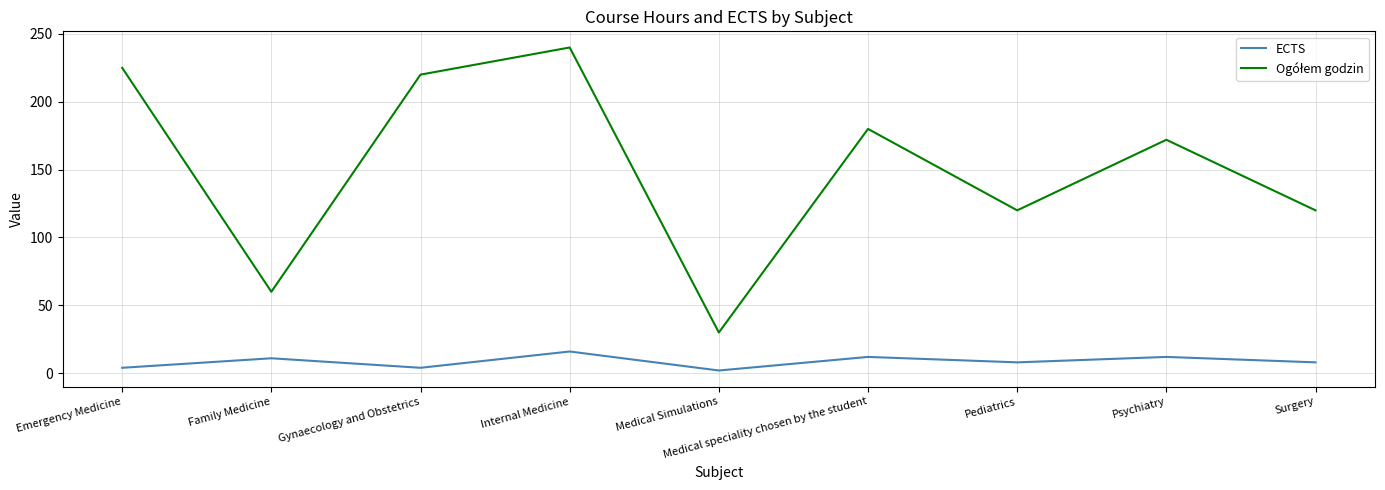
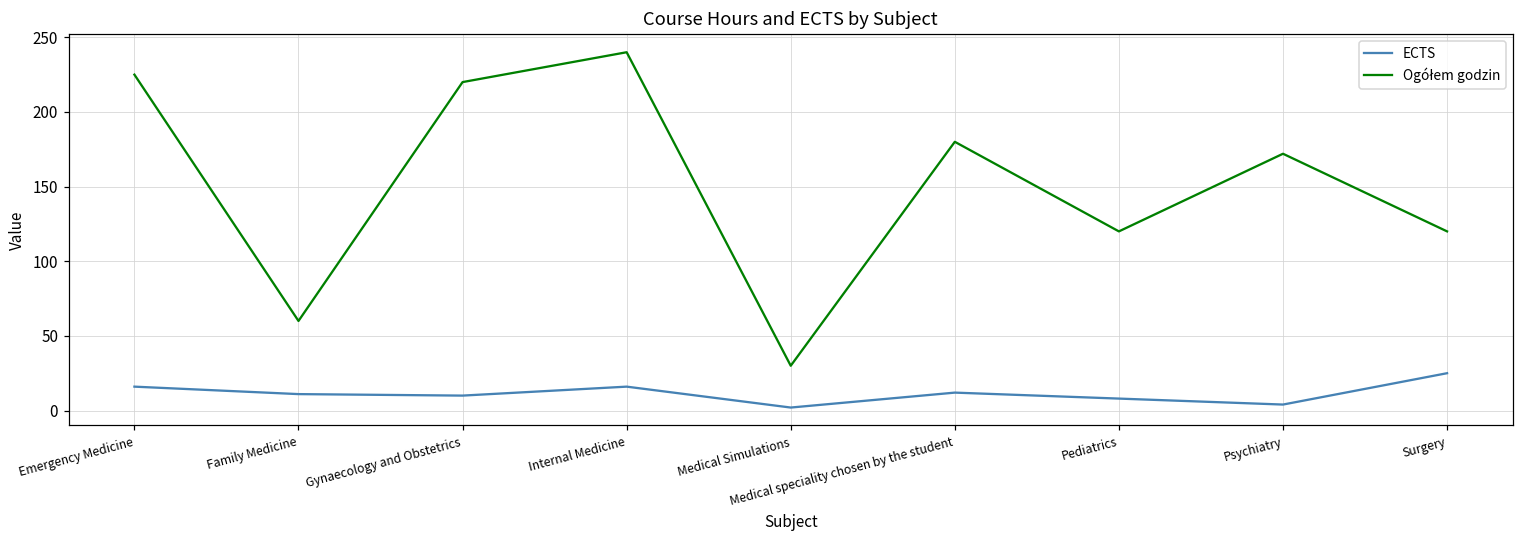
ECTS, Emergency Medicine: 4 -> 16
ECTS, Gynaecology and Obstetrics: 4 -> 10
ECTS, Psychiatry: 12 -> 4
ECTS, Surgery: 8 -> 25
